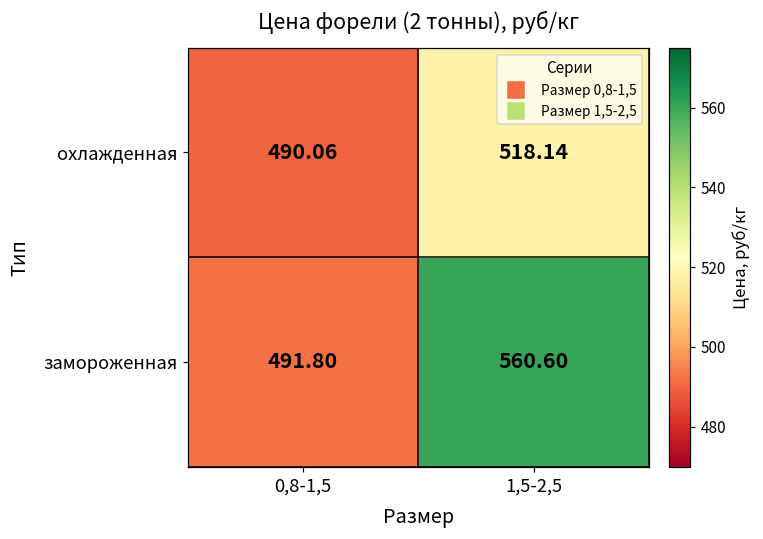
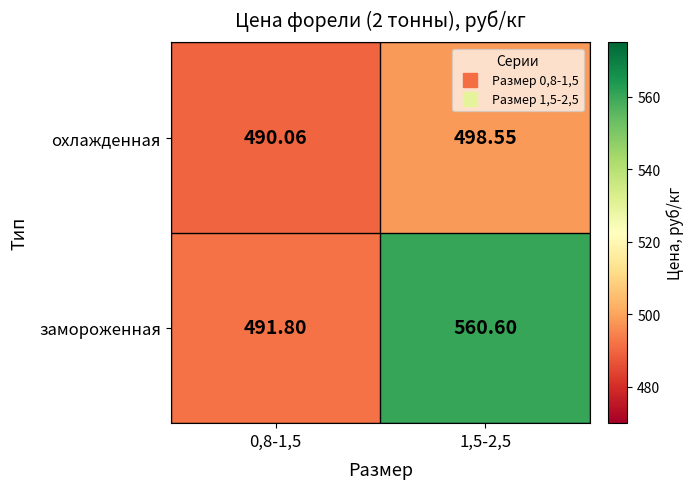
охлажденная, 1,5-2,5: 518.14 -> 498.55
